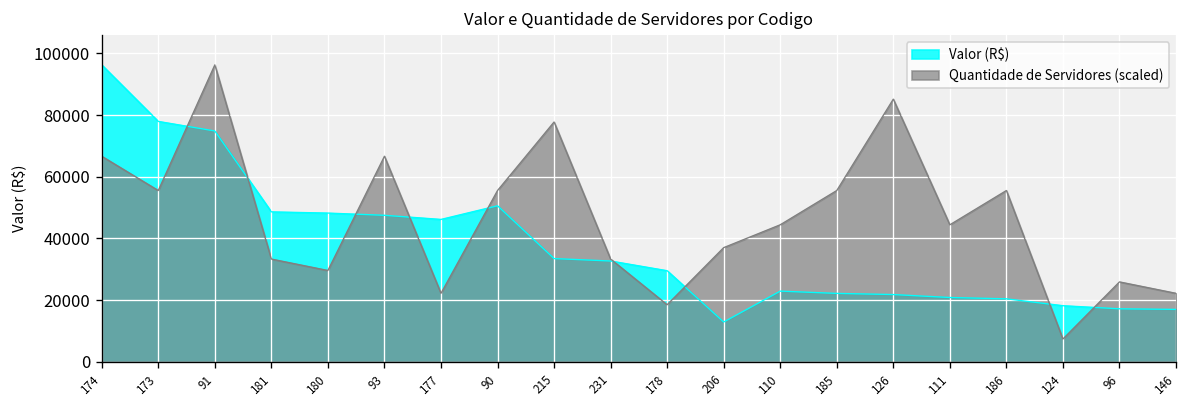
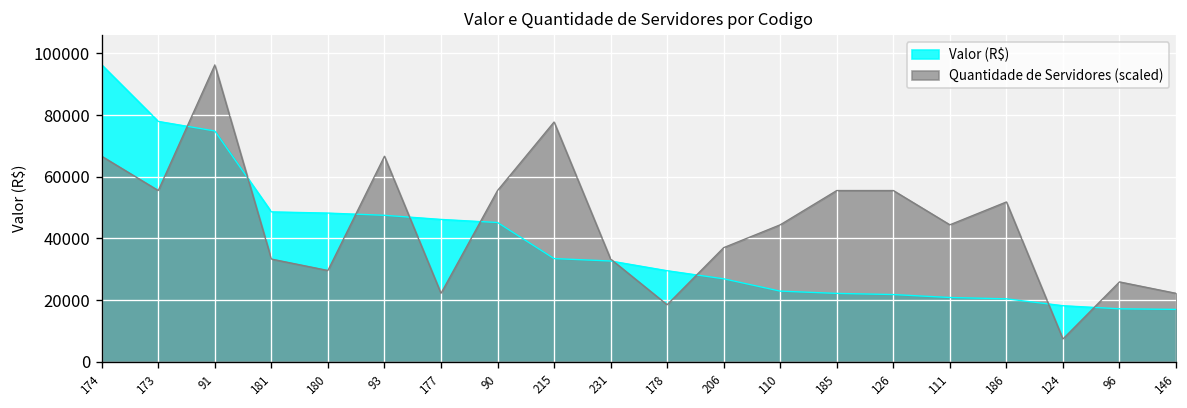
Valor (R$), 90: 51000 -> 45000
Valor (R$), 206: 13000 -> 27000
Quantidade de Servidores (scaled), 126: 85000 -> 56000
Quantidade de Servidores (scaled), 186: 56000 -> 52000
